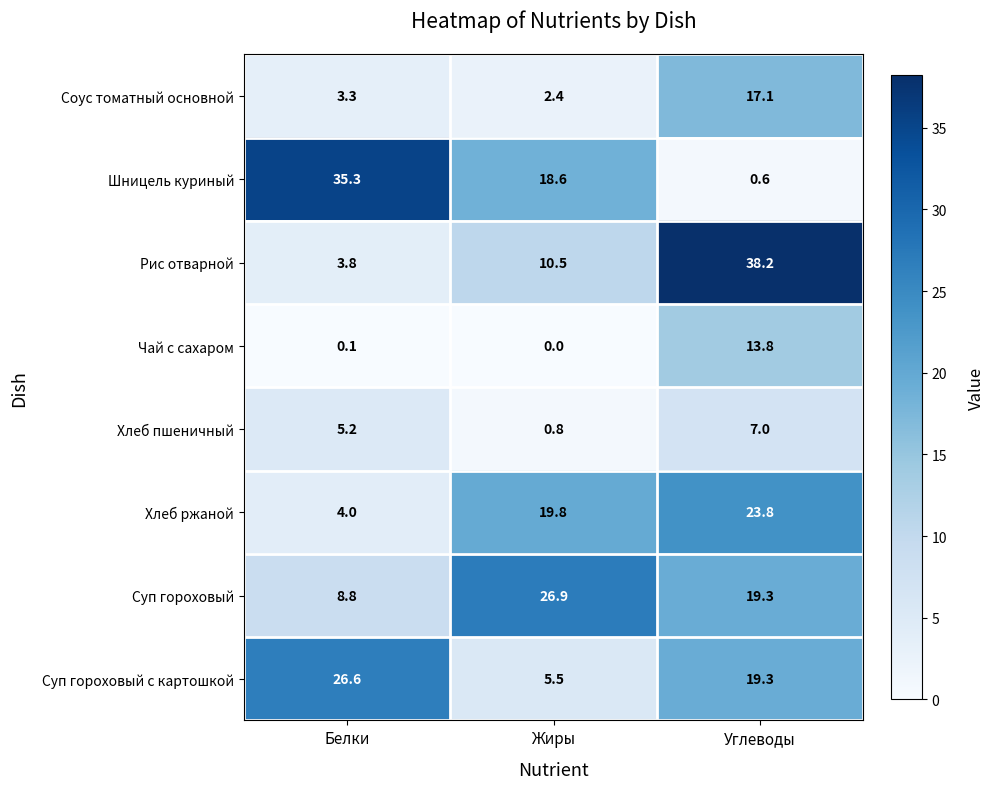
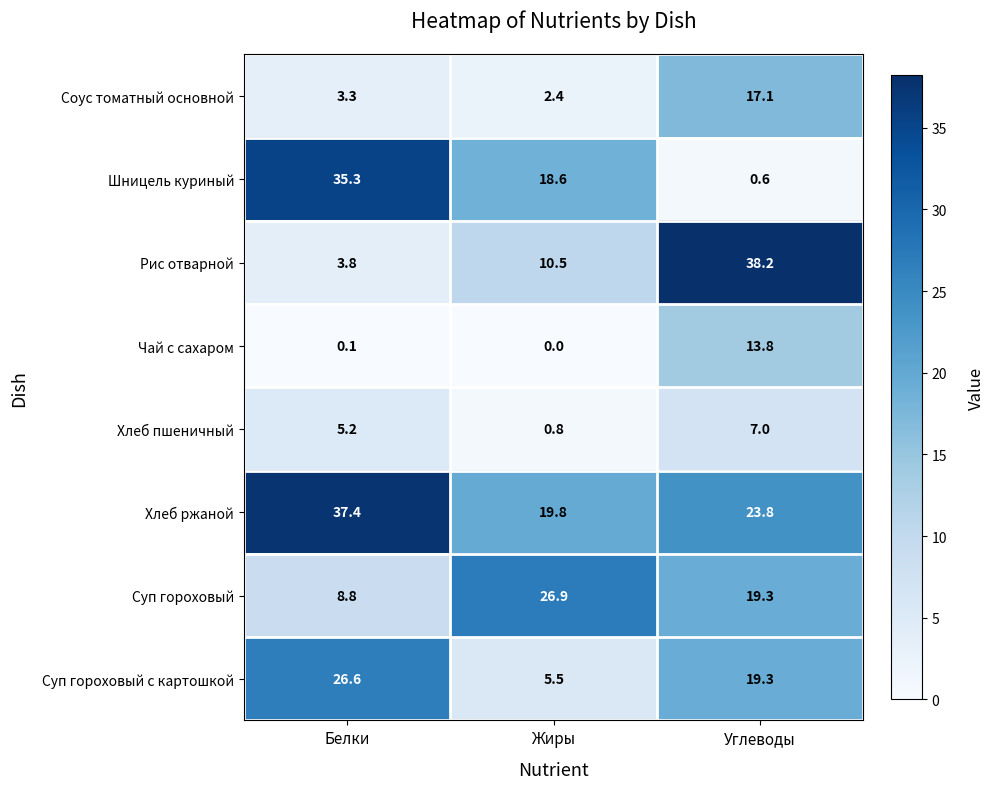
Хлеб ржаной, Белки: 4.0 -> 37.4
